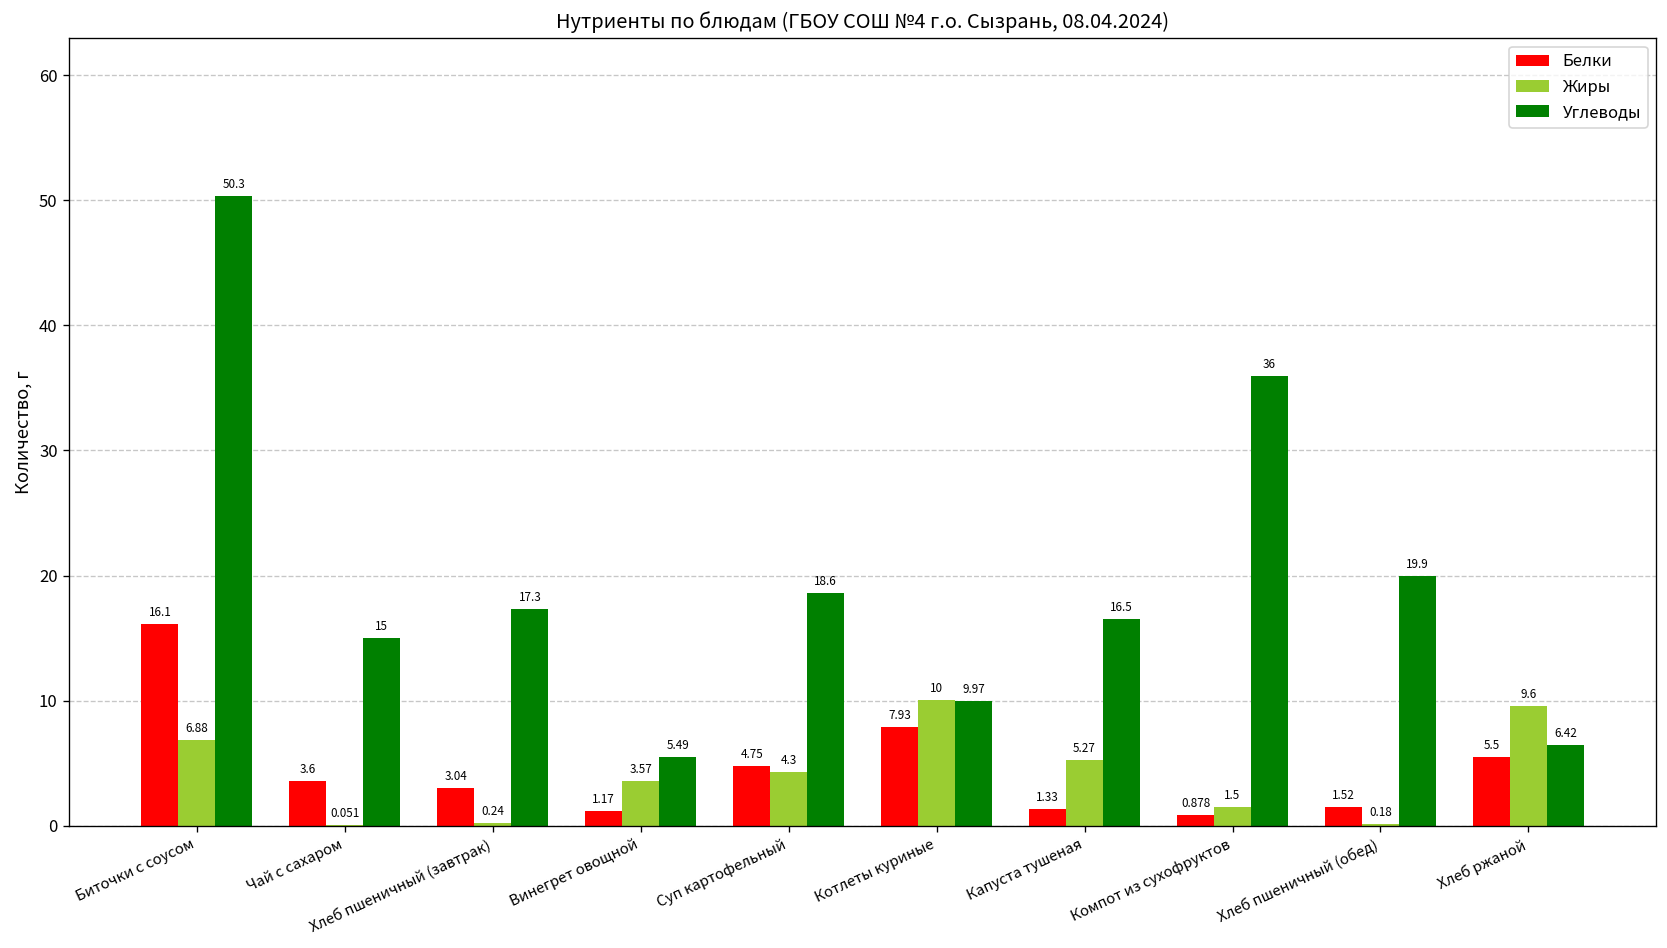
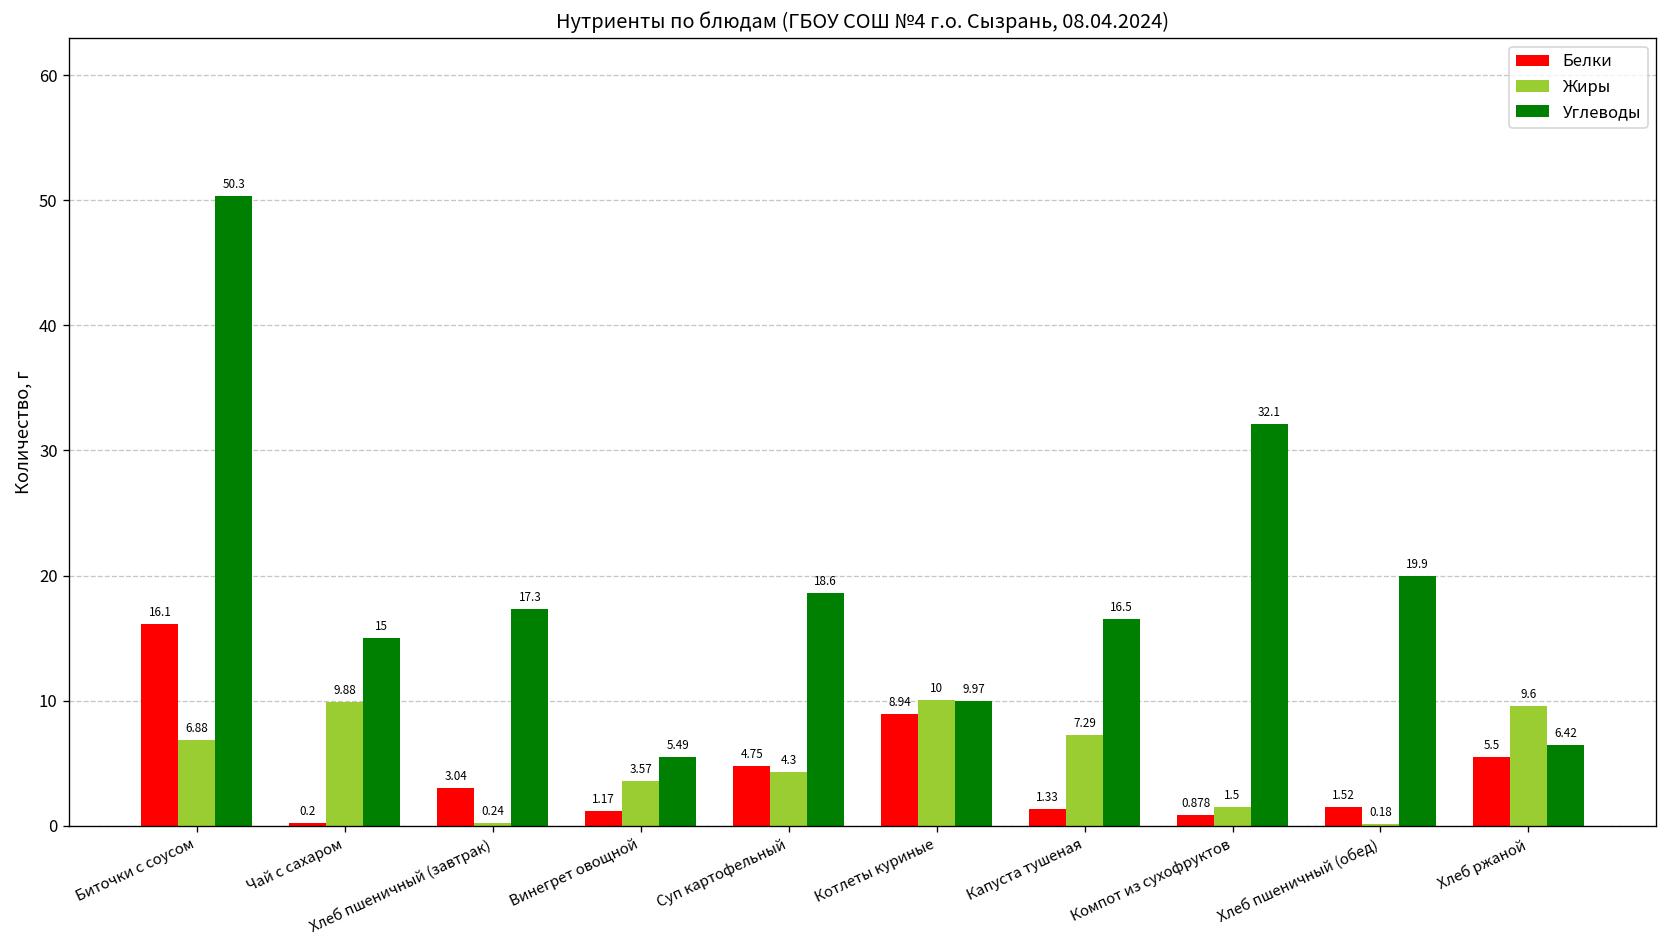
Белки, Чай с сахаром: 3.6 -> 0.2
Жиры, Чай с сахаром: 0.051 -> 9.88
Белки, Котлеты куриные: 7.93 -> 8.94
Жиры, Капуста тушеная: 5.27 -> 7.29
Углеводы, Компот из сухофруктов: 36 -> 32.1
